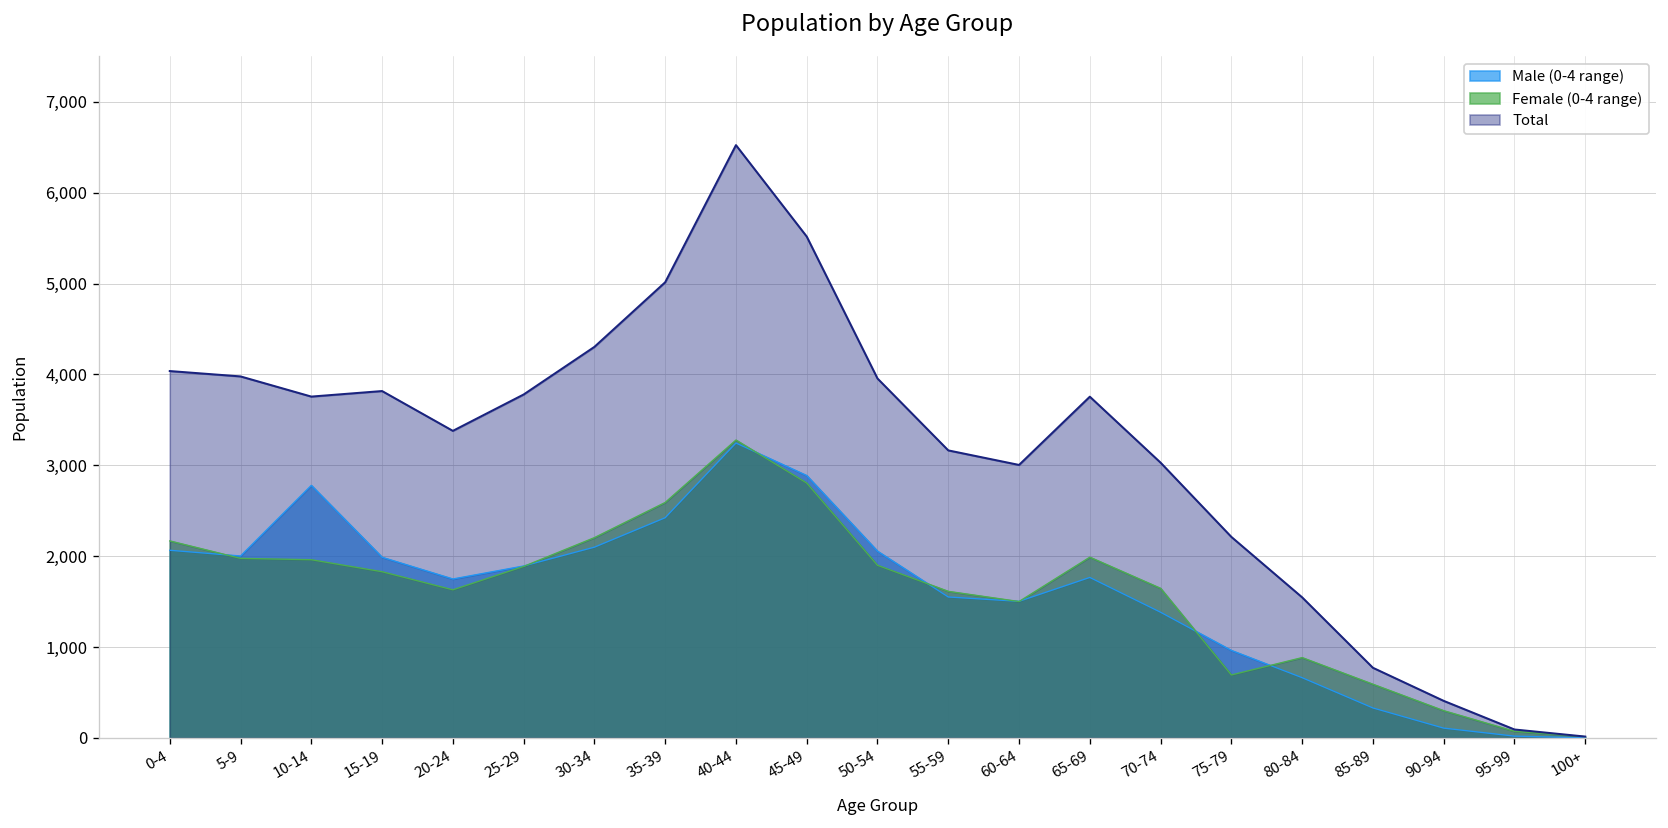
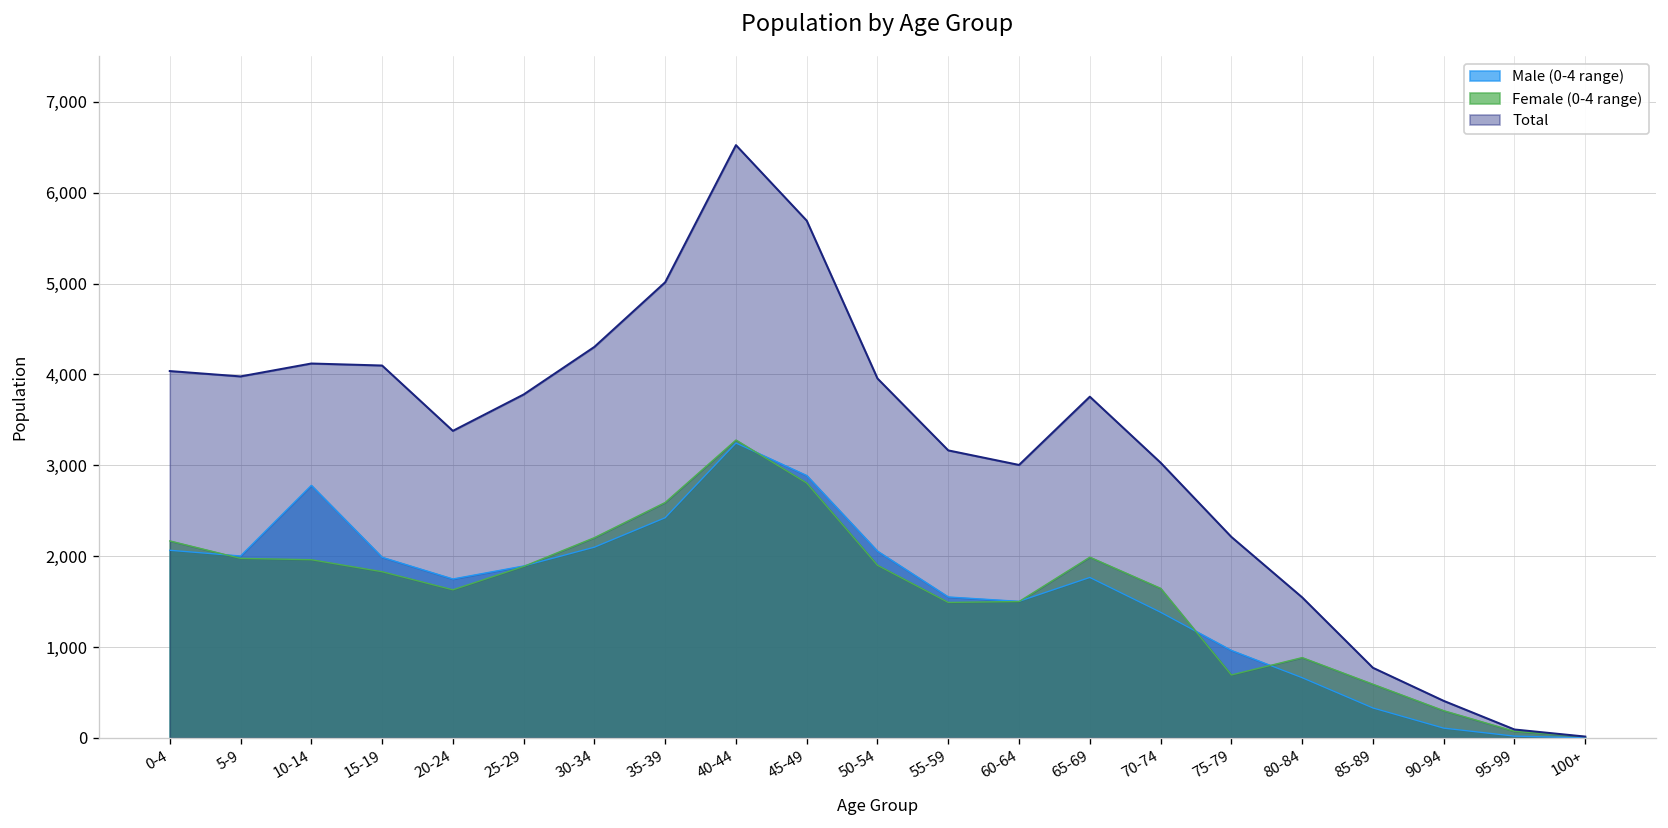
Total, 10-14: 3,800 -> 4,100
Total, 15-19: 3,800 -> 4,100
Total, 45-49: 5,500 -> 5,700
Female (0-4 range), 55-59: 1,600 -> 1,500
